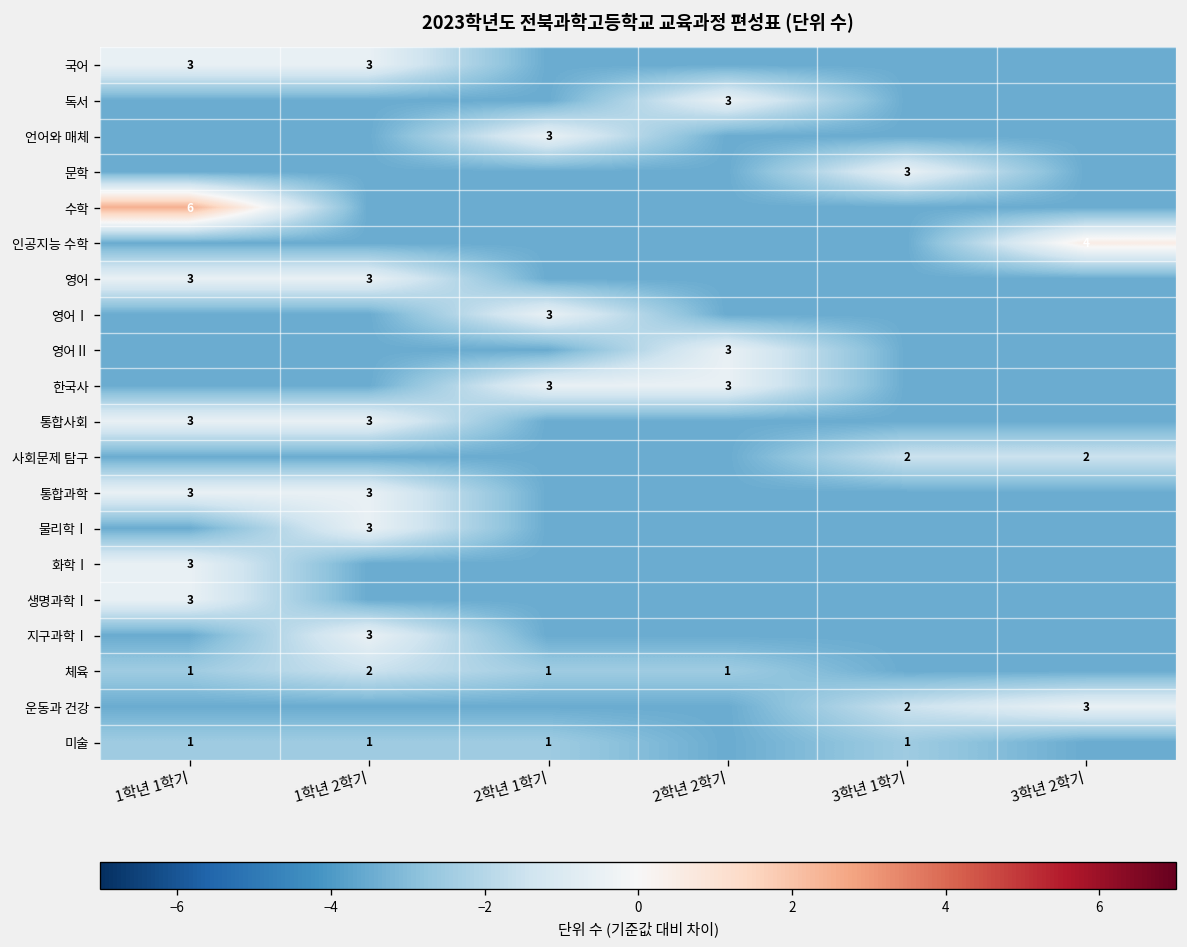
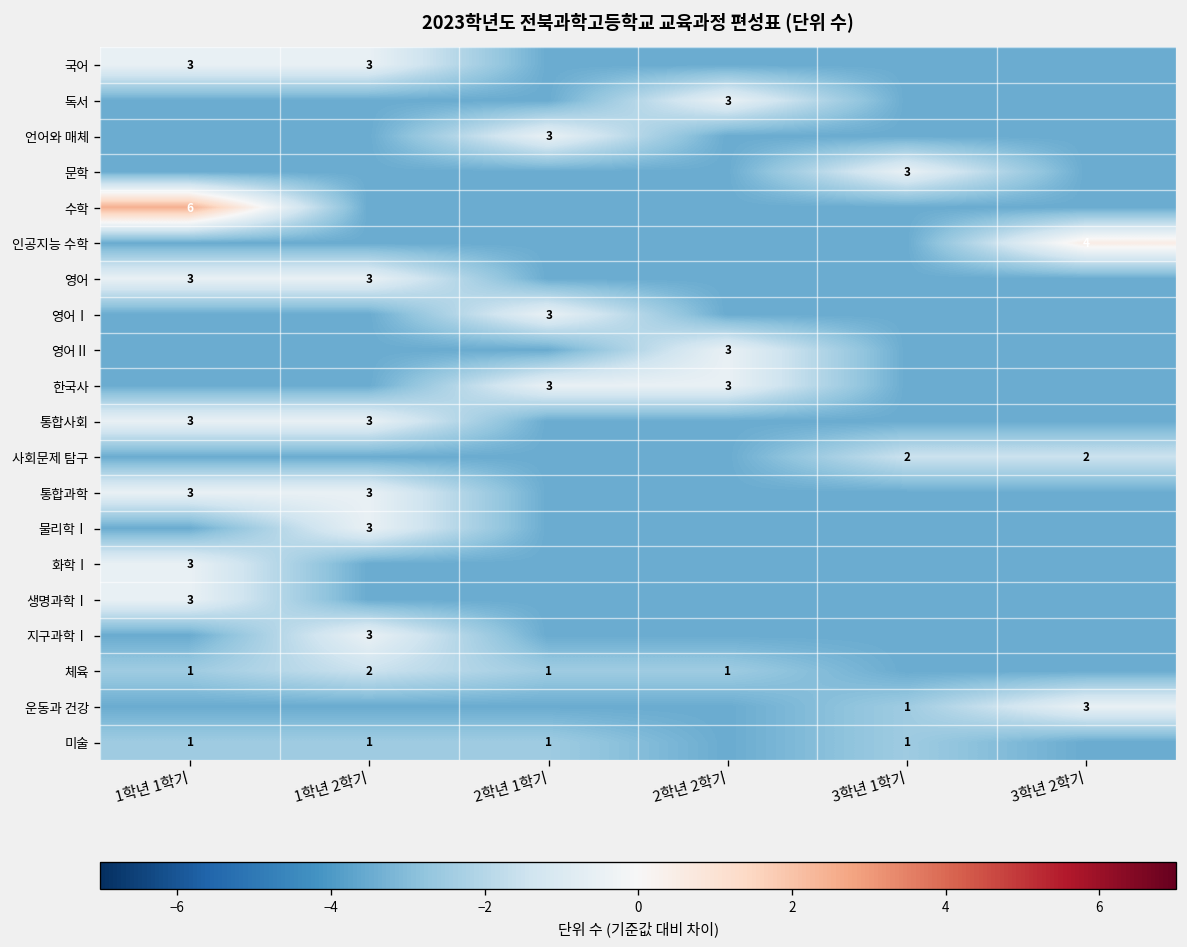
운동과 건강, 3학년 1학기: 2 -> 1
